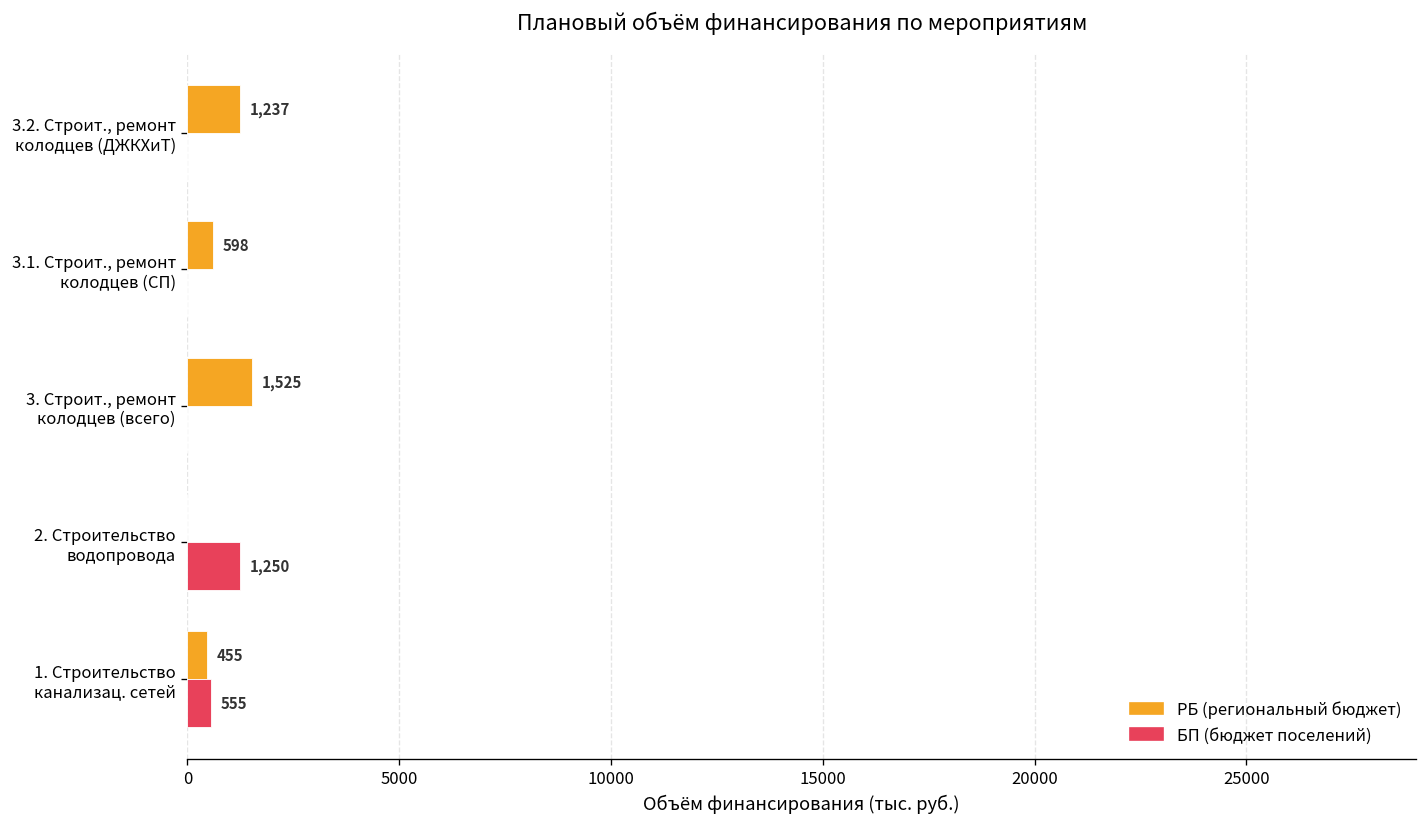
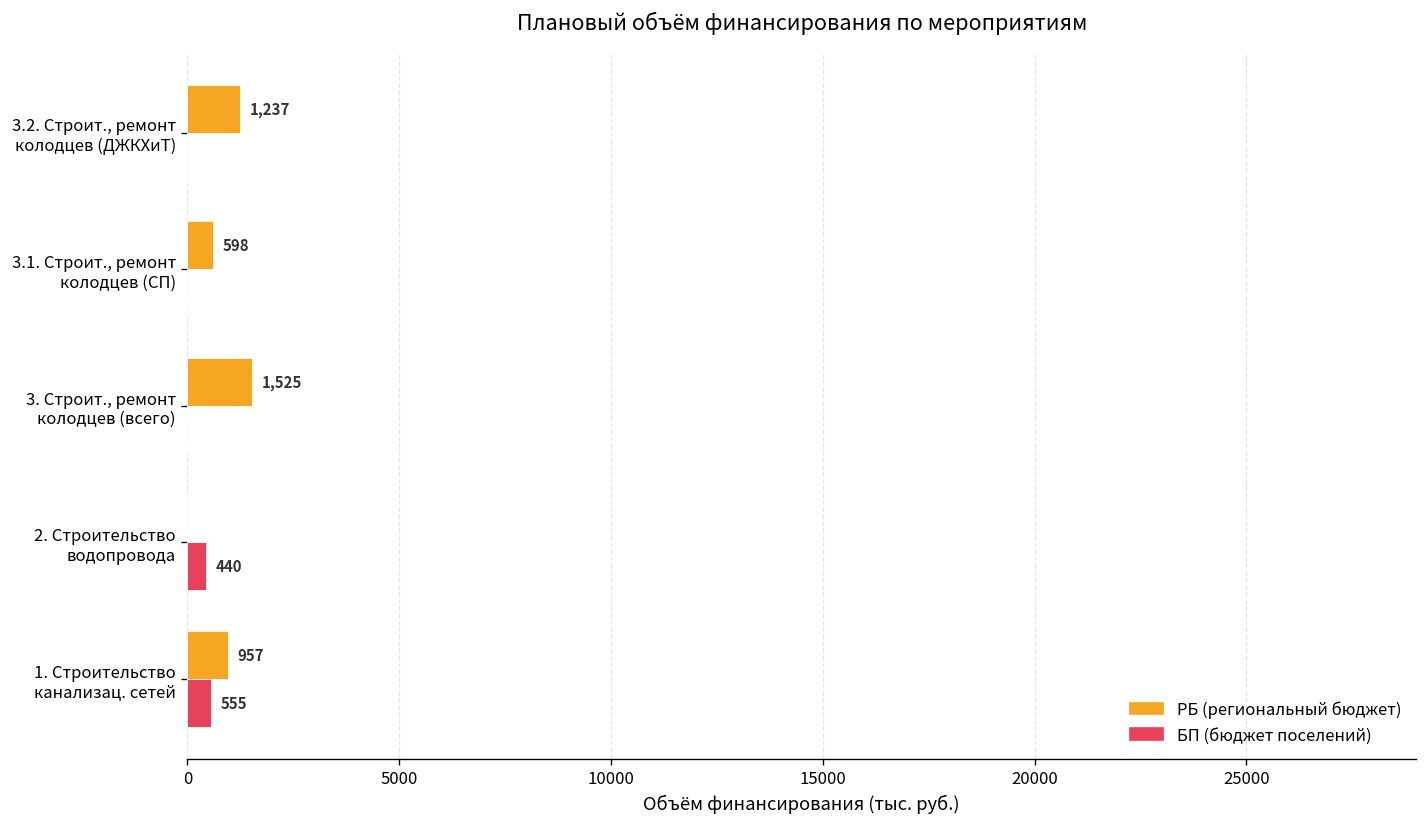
БП (бюджет поселений), 2. Строительство водопровода: 1,250 -> 440
РБ (региональный бюджет), 1. Строительство канализац. сетей: 455 -> 957
